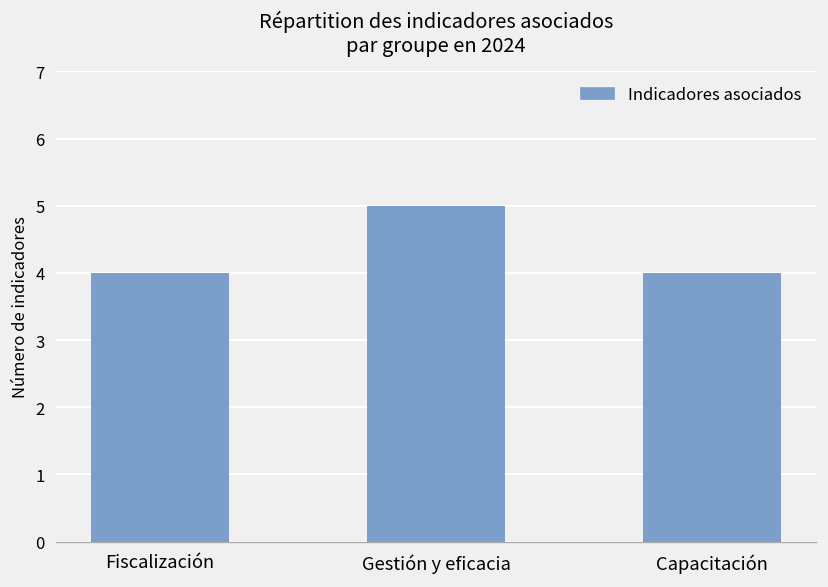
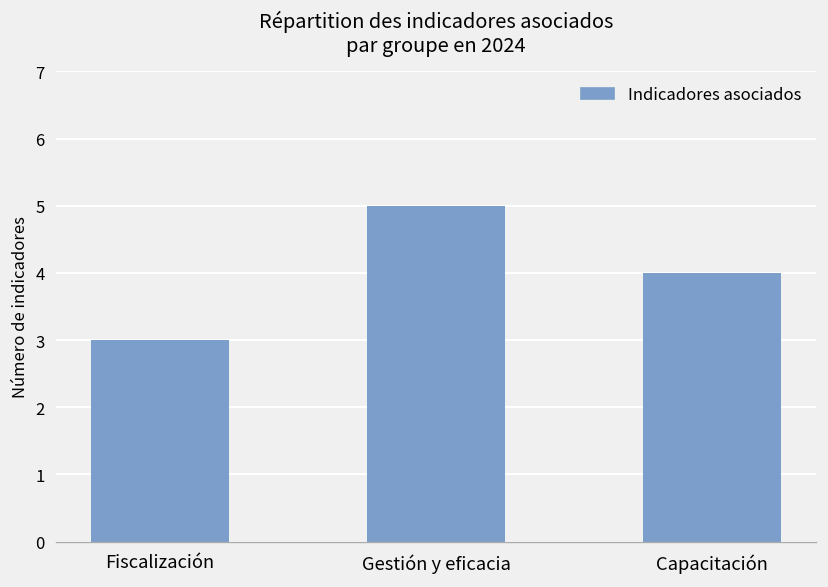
Fiscalización: 4 -> 3
